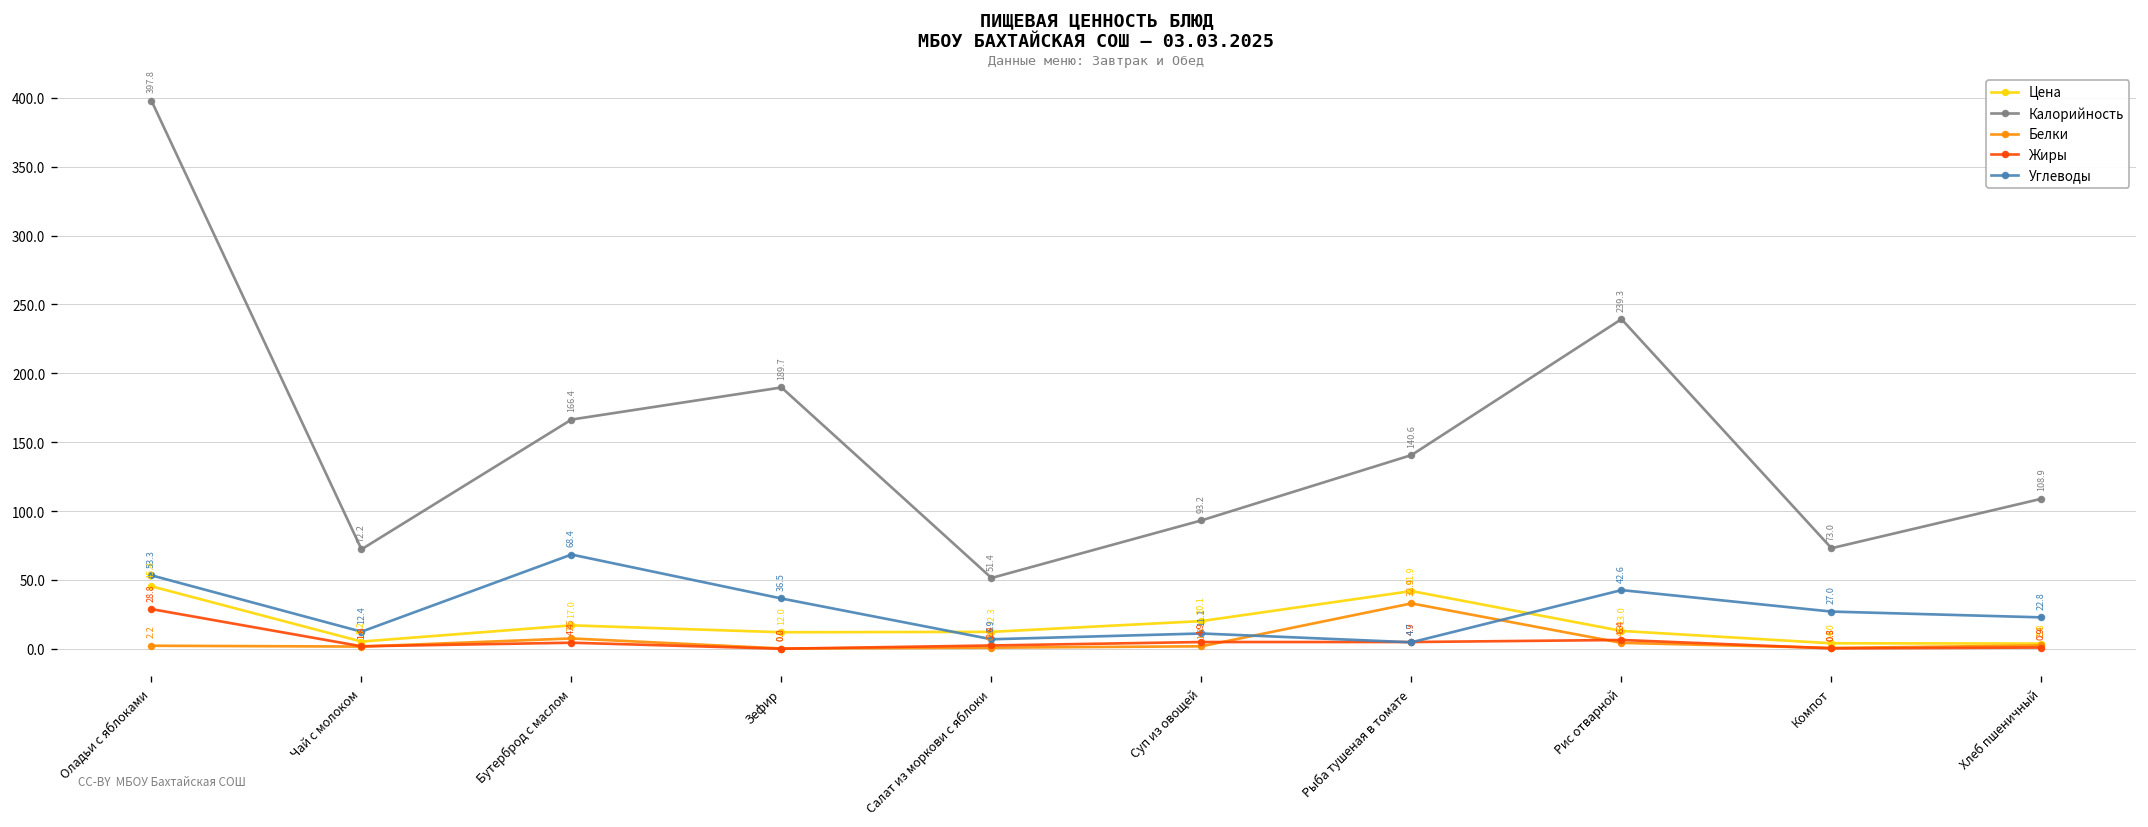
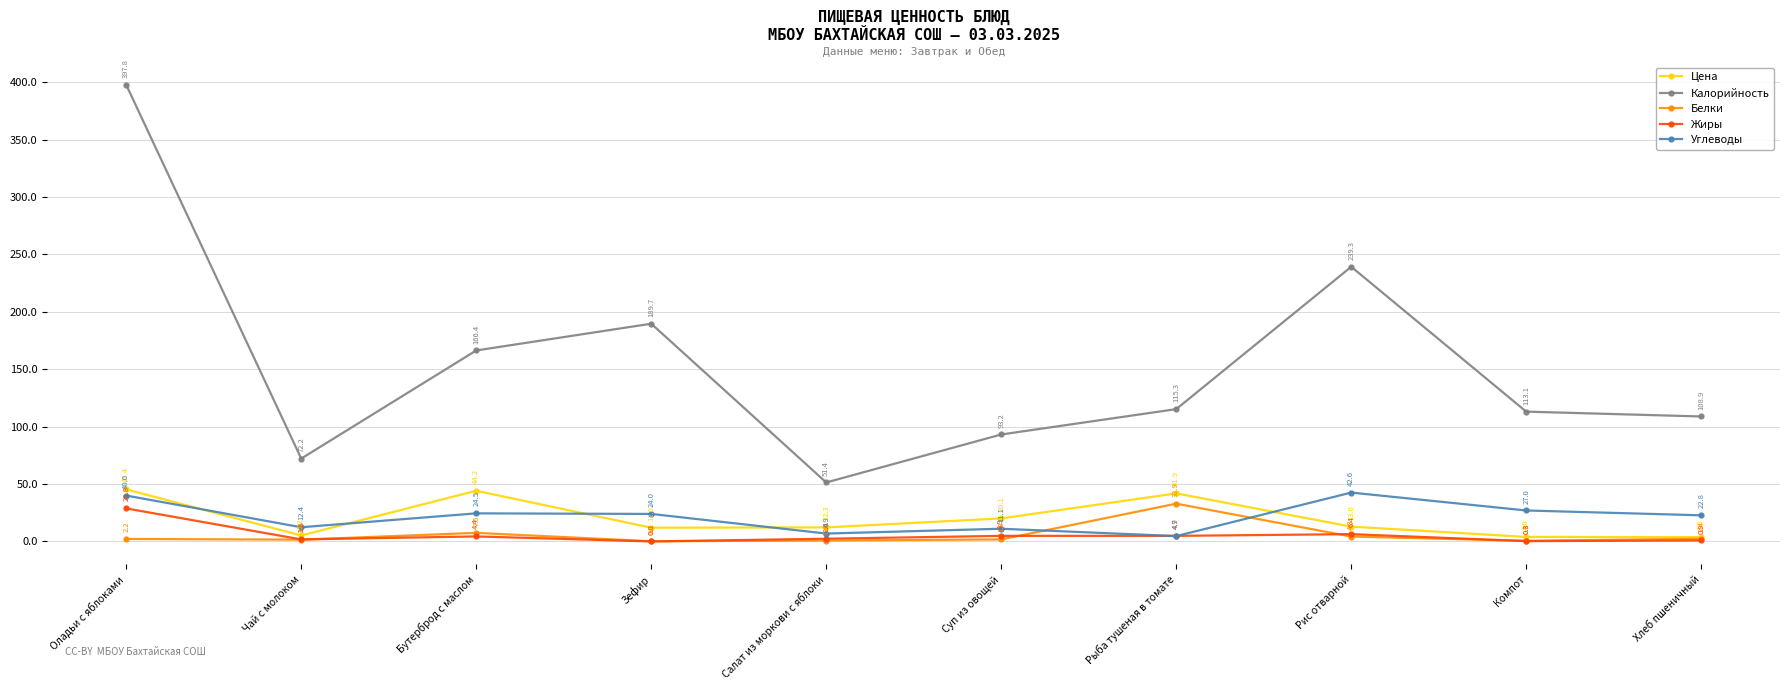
Углеводы, Оладьи с яблоками: 53.3 -> 40.0
Цена, Бутерброд с маслом: 17.0 -> 44.2
Углеводы, Бутерброд с маслом: 68.4 -> 24.5
Углеводы, Зефир: 36.5 -> 24.0
Калорийность, Рыба тушеная в томате: 140.6 -> 115.3
Калорийность, Компот: 73.0 -> 113.1
